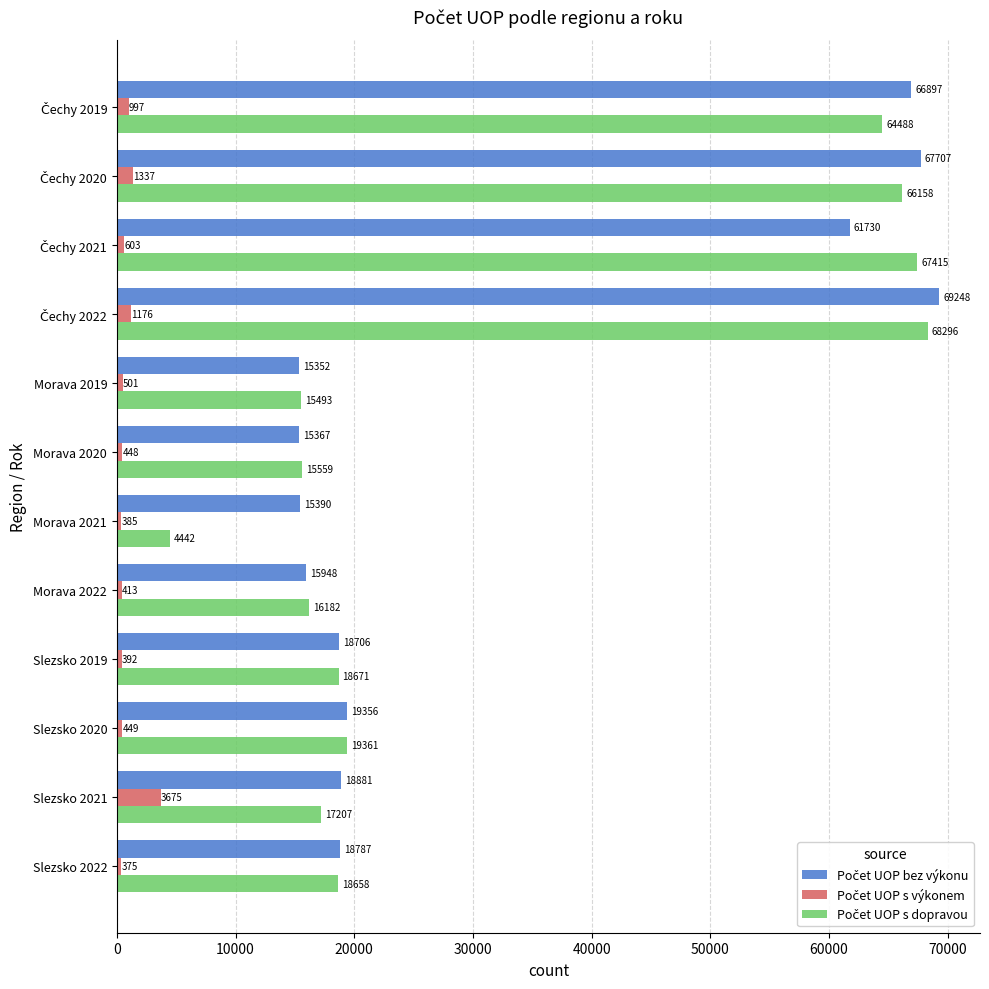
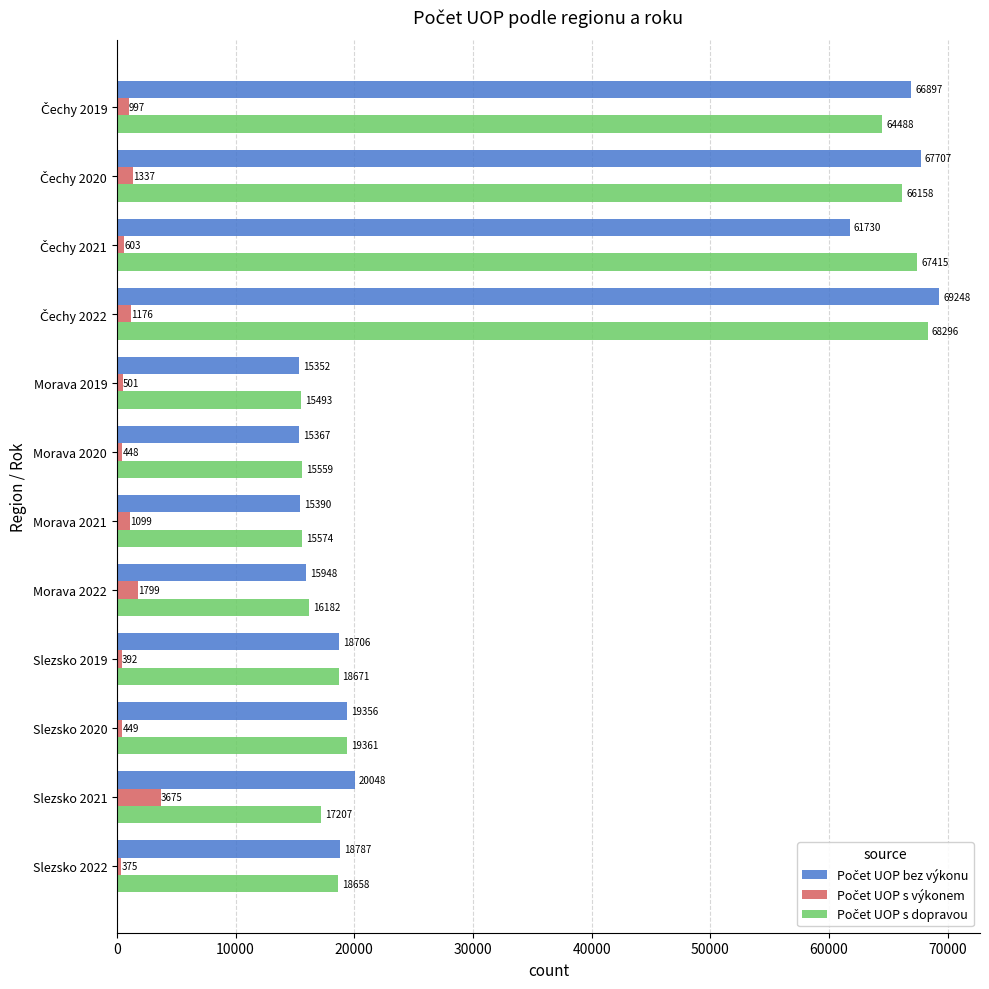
Počet UOP s výkonem, Morava 2021: 385 -> 1099
Počet UOP s dopravou, Morava 2021: 4442 -> 15574
Počet UOP s výkonem, Morava 2022: 413 -> 1799
Počet UOP bez výkonu, Slezsko 2021: 18881 -> 20048
